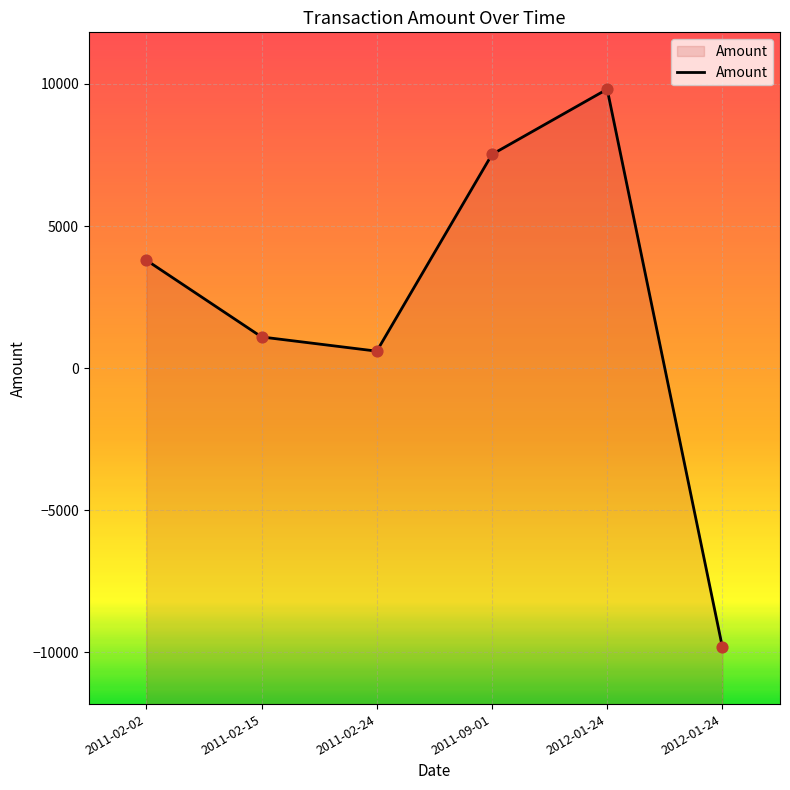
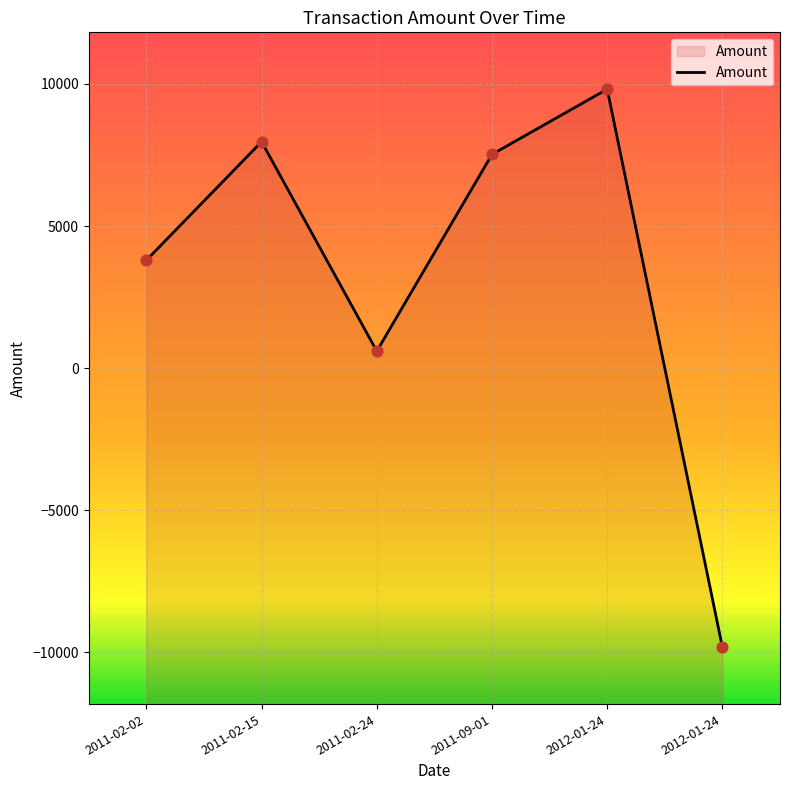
2011-02-15: 1100 -> 8000
